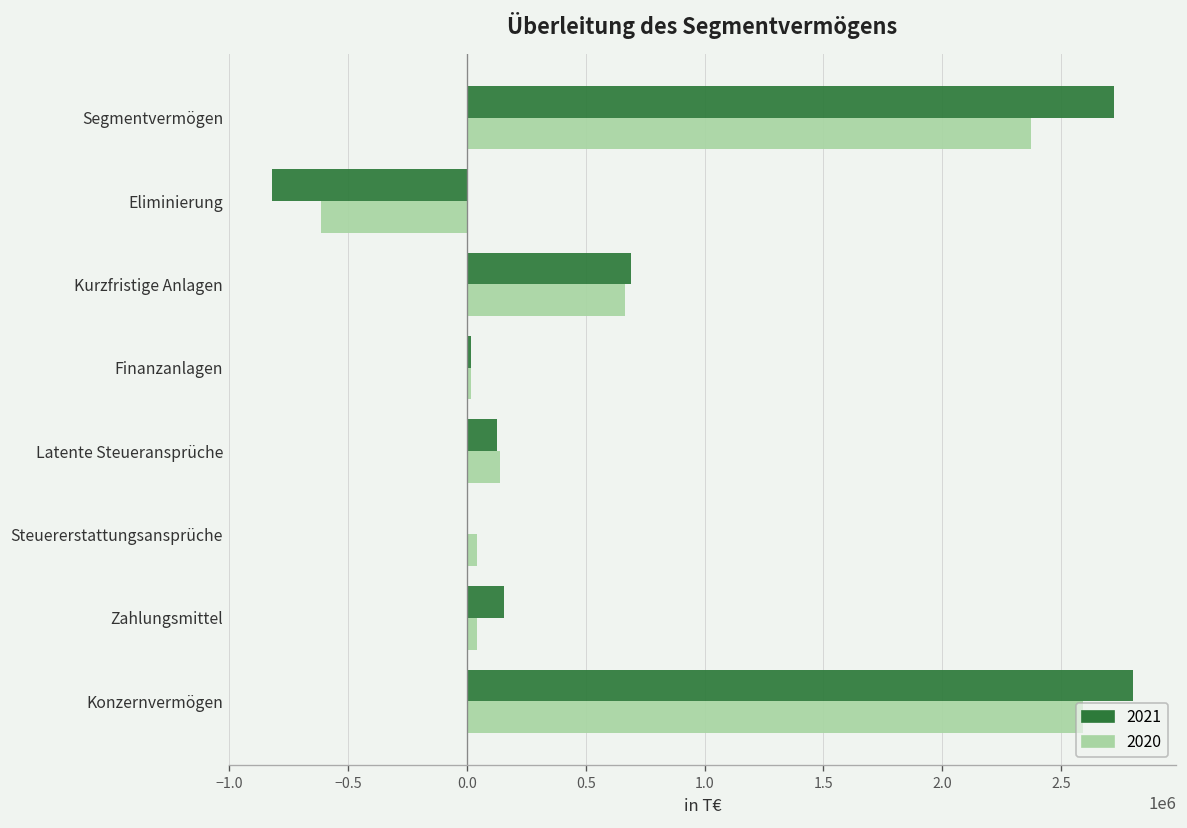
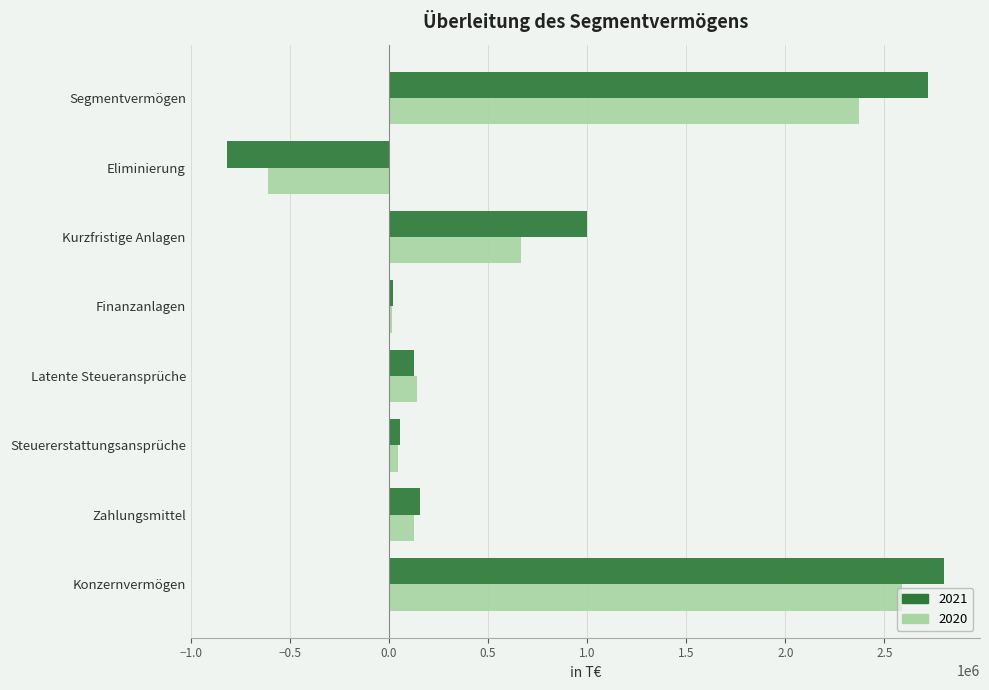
2021, Kurzfristige Anlagen: 690000 -> 1000000
2021, Steuererstattungsansprüche: 0 -> 60000
2020, Zahlungsmittel: 40000 -> 130000
